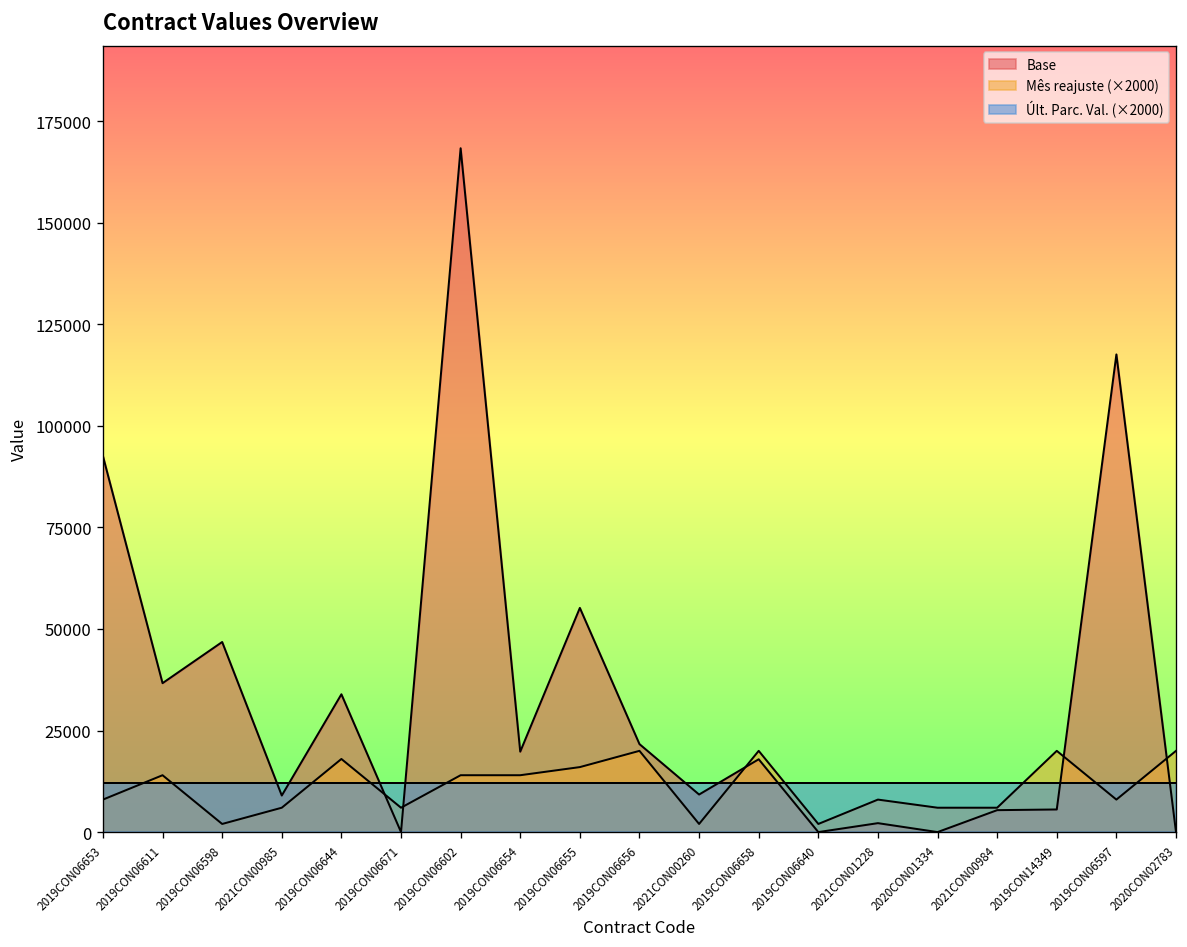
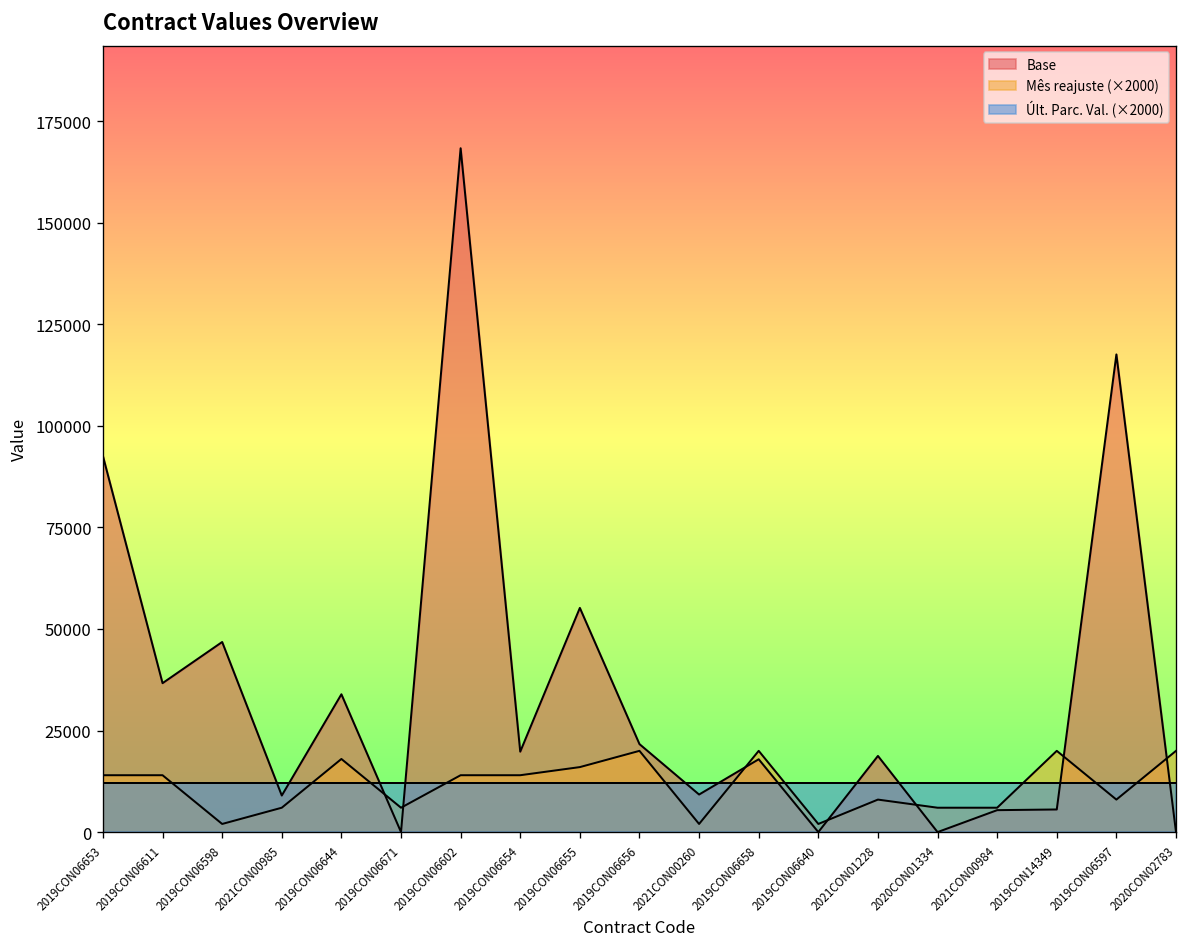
Mês reajuste (×2000), 2019CON06653: 8000 -> 14000
Base, 2021CON01228: 2000 -> 19000
